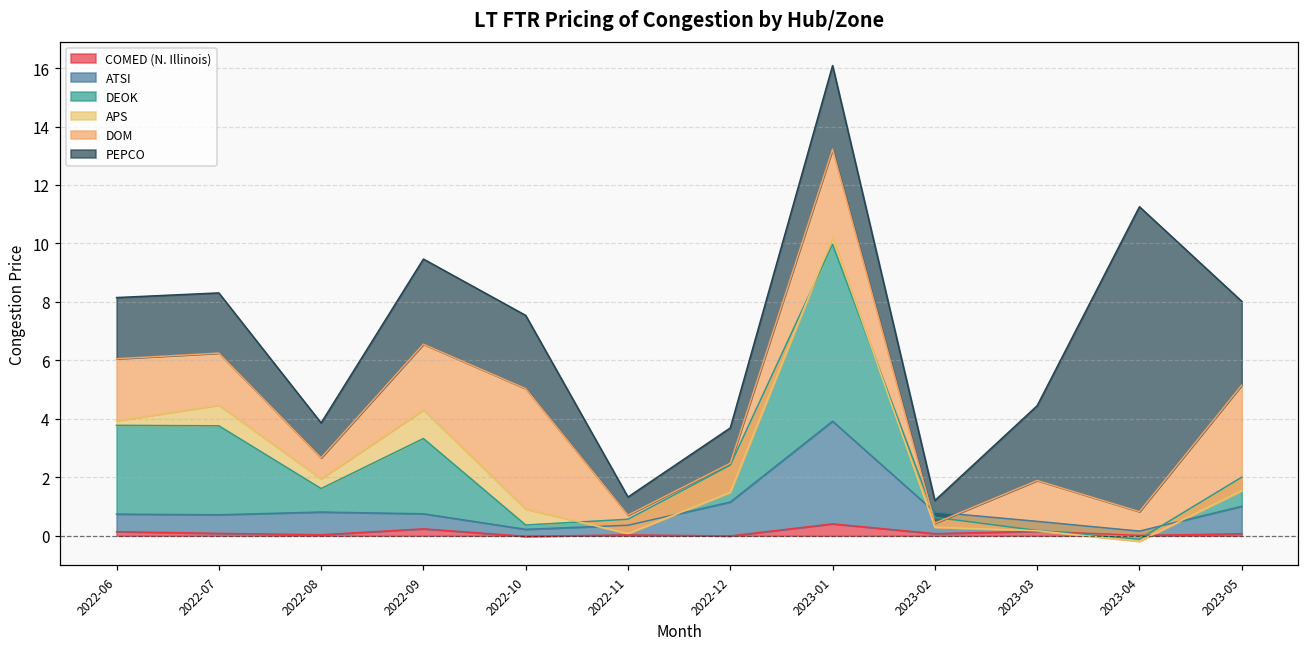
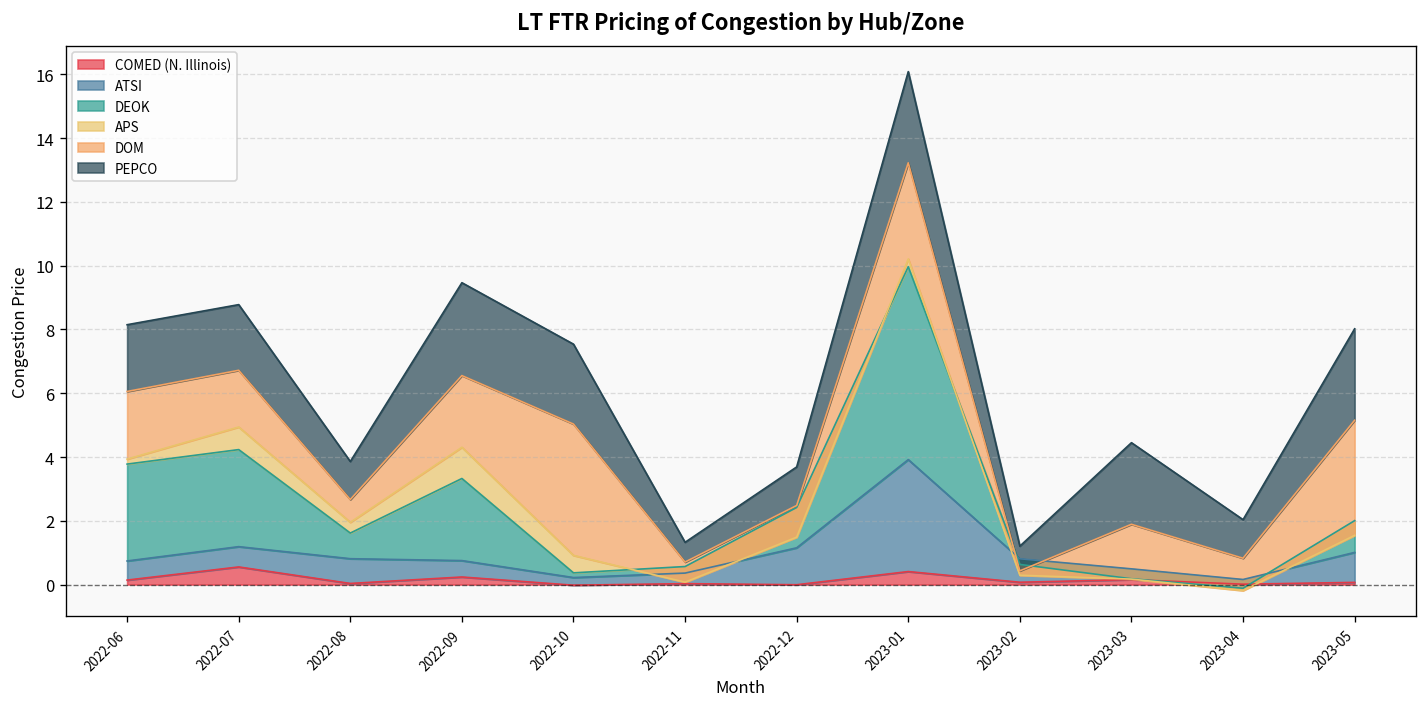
COMED (N. Illinois), 2022-07: 0.1 -> 0.6
PEPCO, 2023-04: 10.4 -> 1.2
